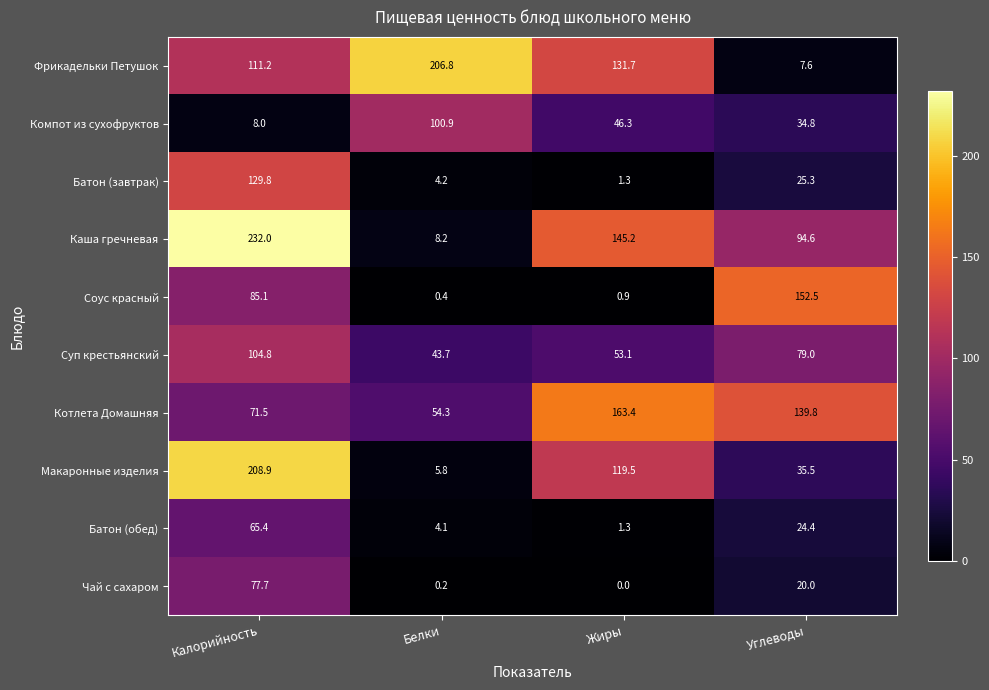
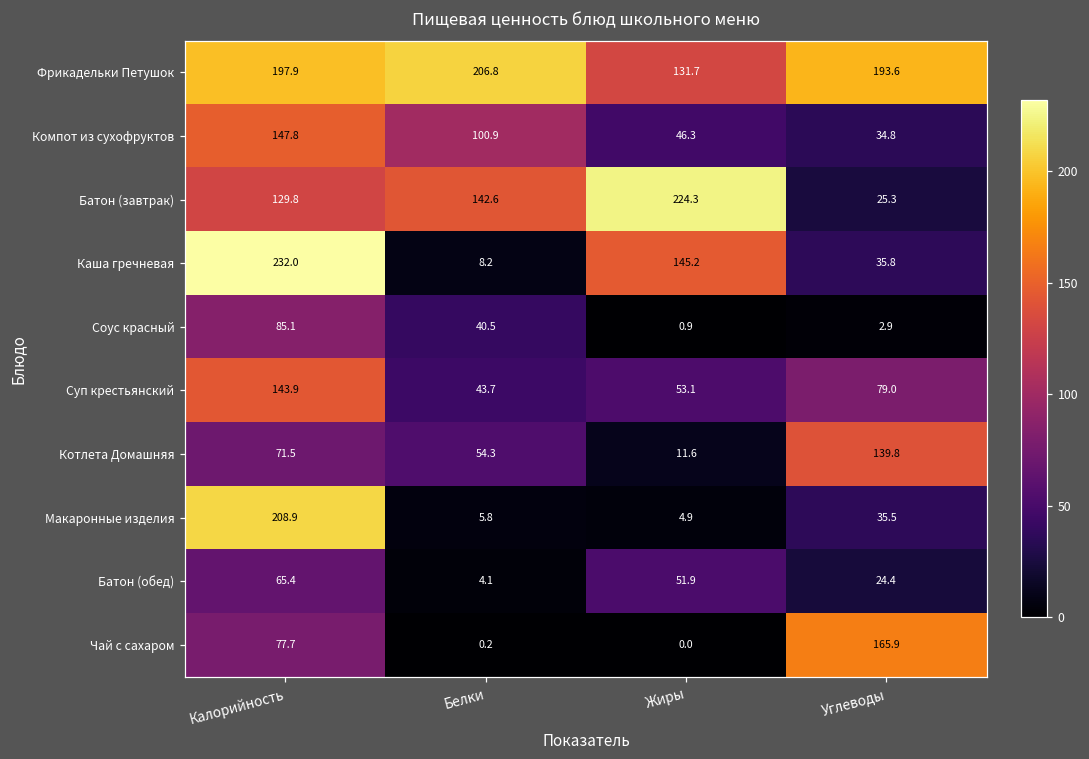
Фрикадельки Петушок, Калорийность: 111.2 -> 197.9
Фрикадельки Петушок, Углеводы: 7.6 -> 193.6
Компот из сухофруктов, Калорийность: 8.0 -> 147.8
Батон (завтрак), Белки: 4.2 -> 142.6
Батон (завтрак), Жиры: 1.3 -> 224.3
Каша гречневая, Углеводы: 94.6 -> 35.8
Соус красный, Белки: 0.4 -> 40.5
Соус красный, Углеводы: 152.5 -> 2.9
Суп крестьянский, Калорийность: 104.8 -> 143.9
Котлета Домашняя, Жиры: 163.4 -> 11.6
Макаронные изделия, Жиры: 119.5 -> 4.9
Батон (обед), Жиры: 1.3 -> 51.9
Чай с сахаром, Углеводы: 20.0 -> 165.9
